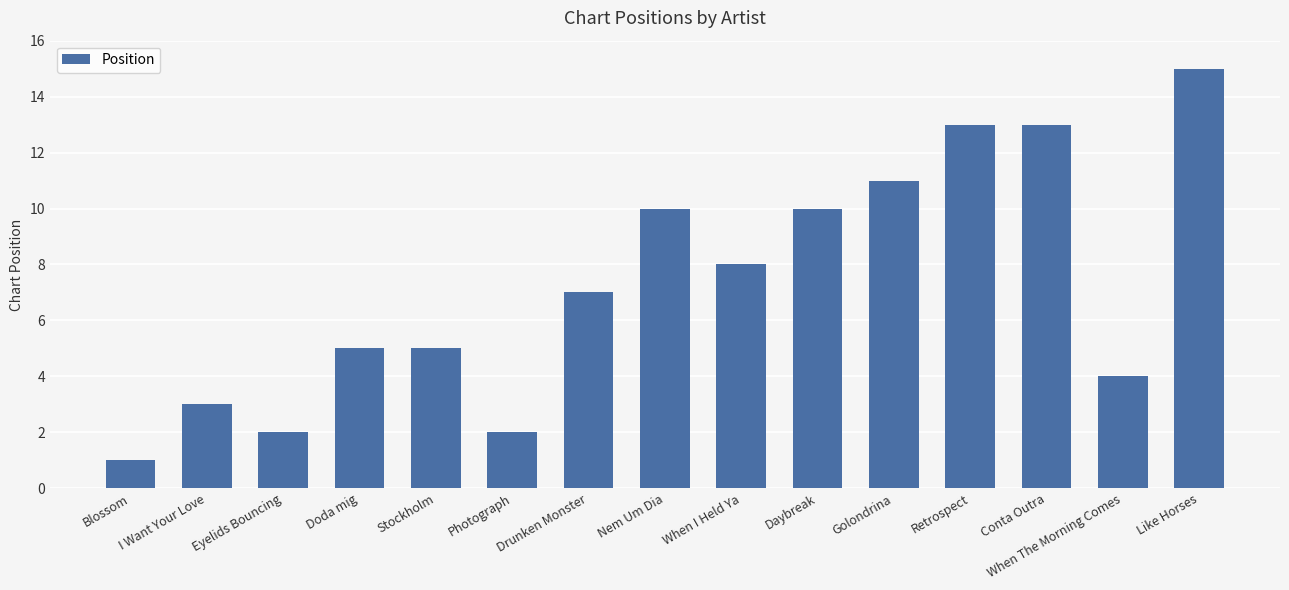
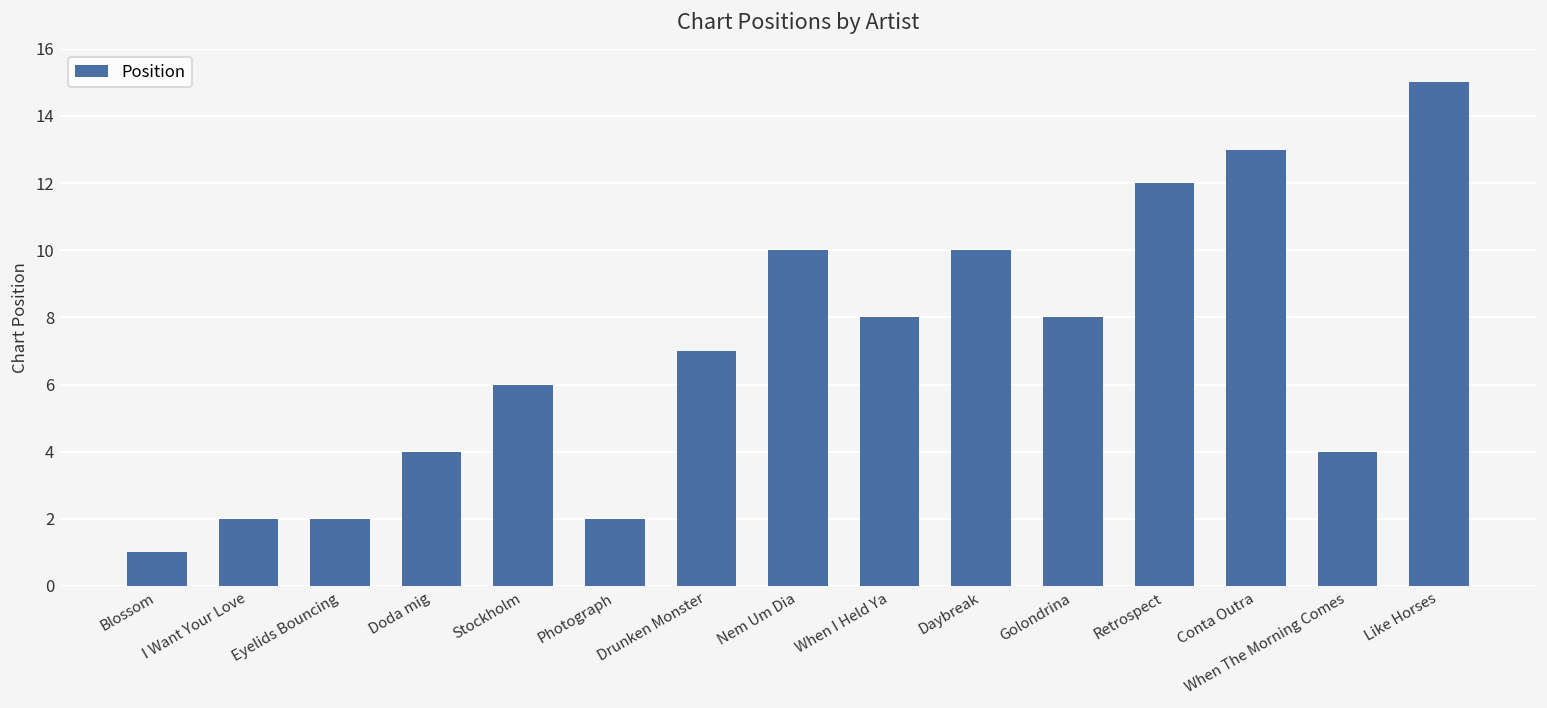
I Want Your Love: 3 -> 2
Doda mig: 5 -> 4
Stockholm: 5 -> 6
Golondrina: 11 -> 8
Retrospect: 13 -> 12
